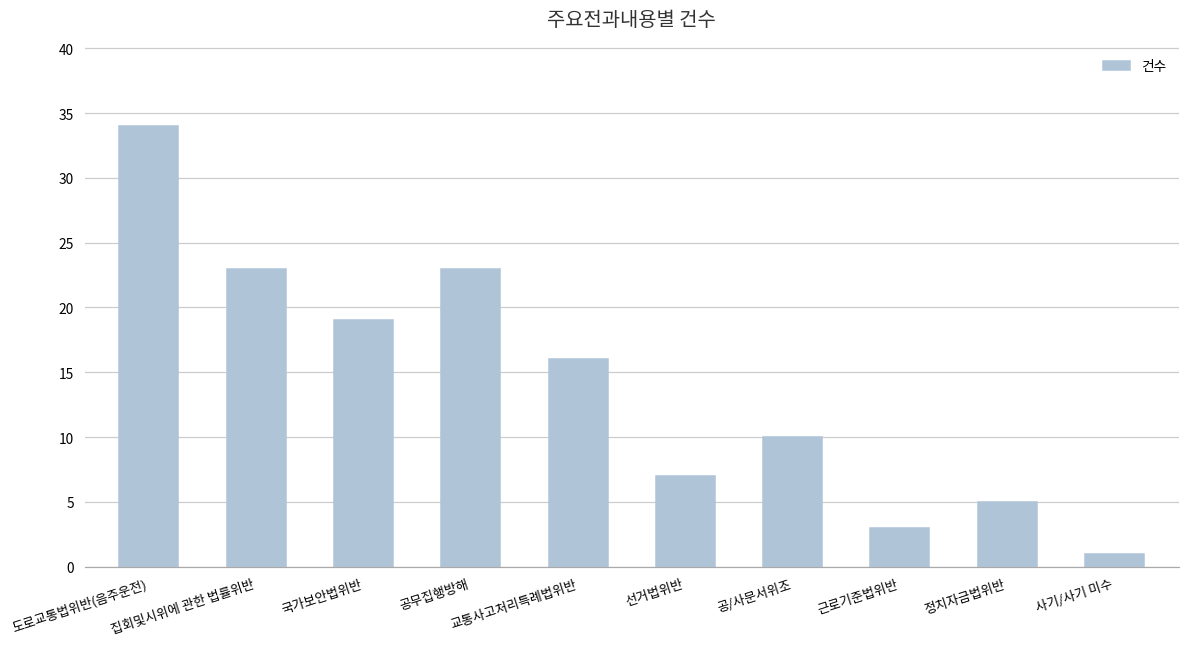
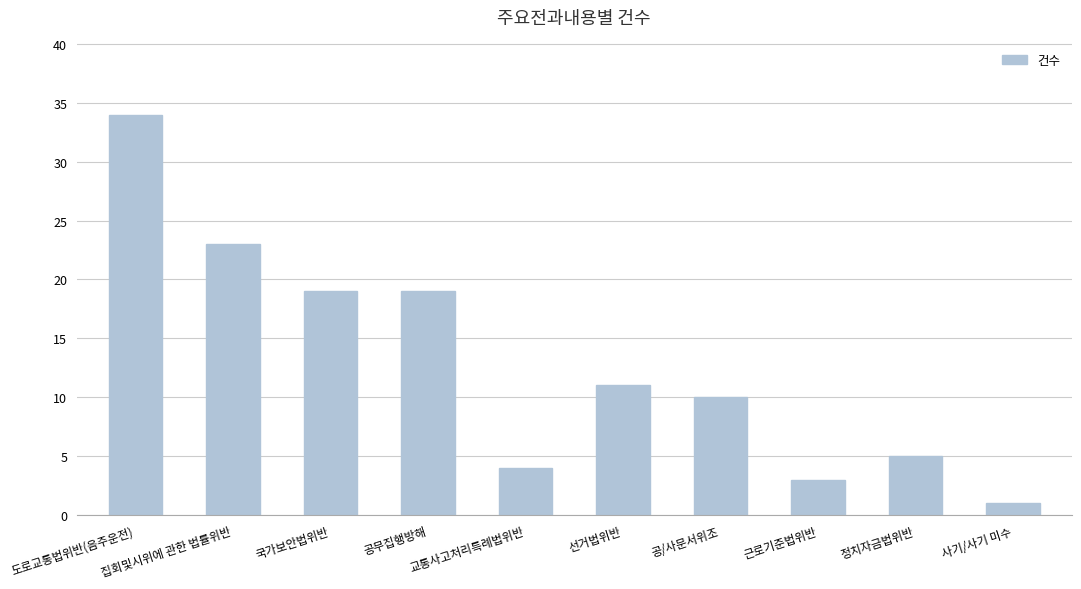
공무집행방해: 23 -> 19
교통사고처리특례법위반: 16 -> 4
선거법위반: 7 -> 11
